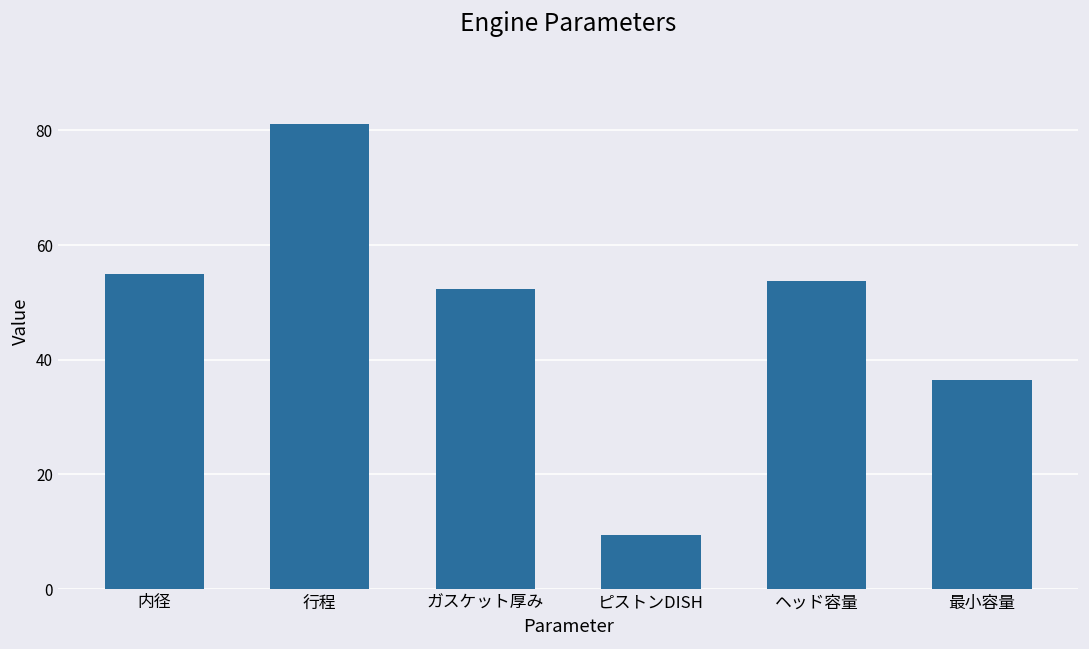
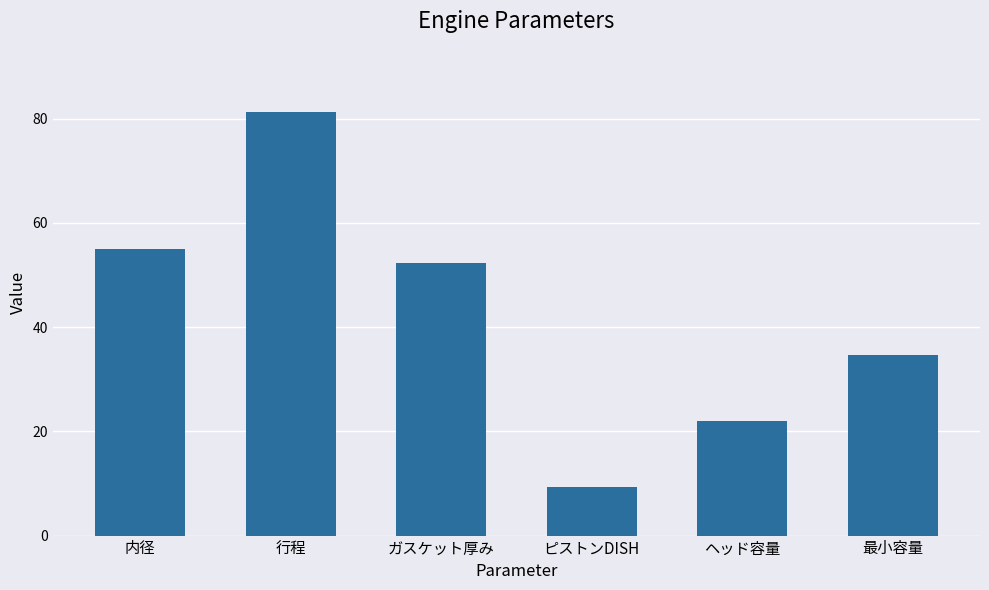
ヘッド容量: 54 -> 22
最小容量: 36 -> 35
